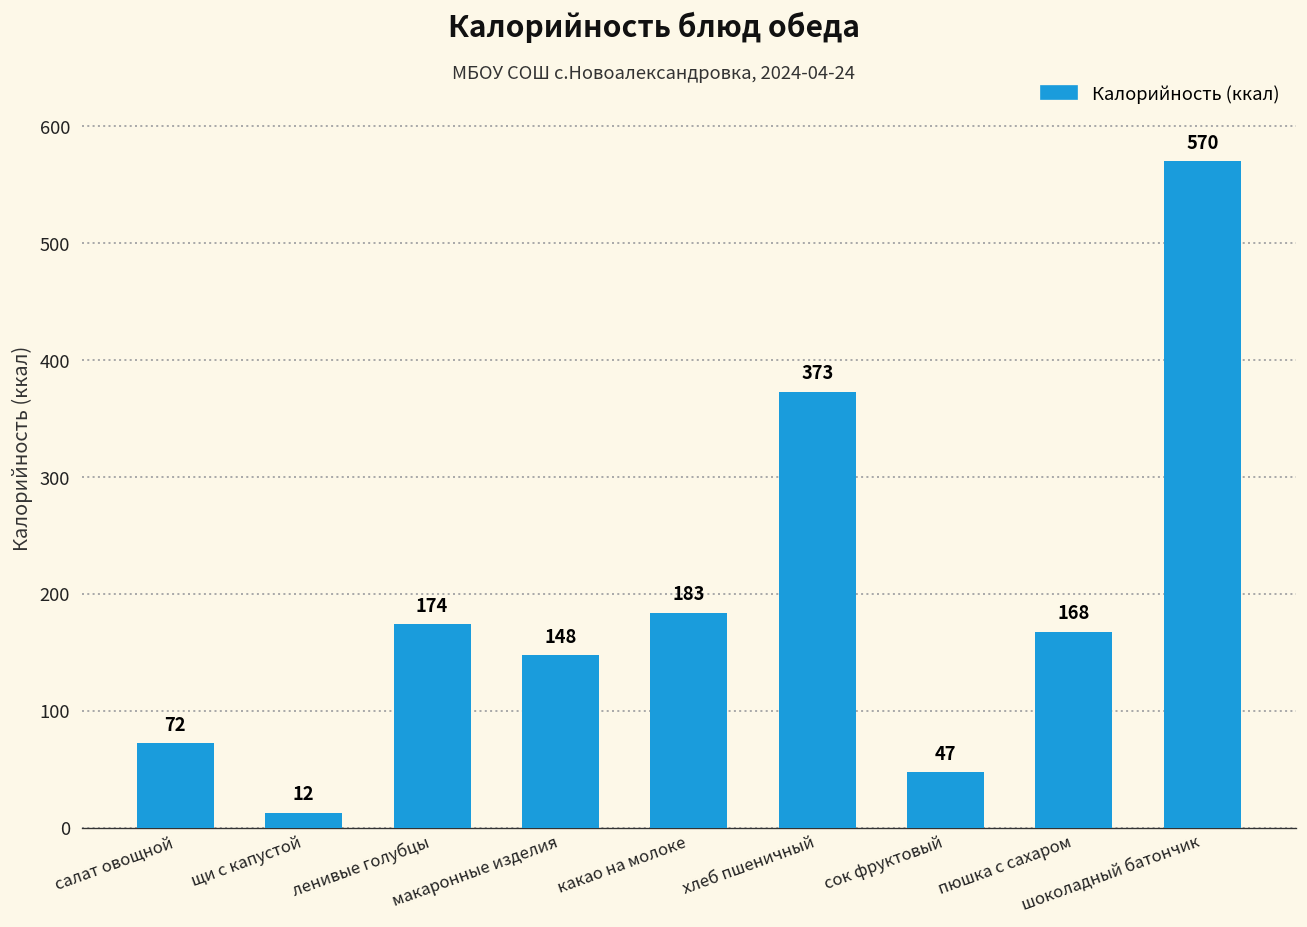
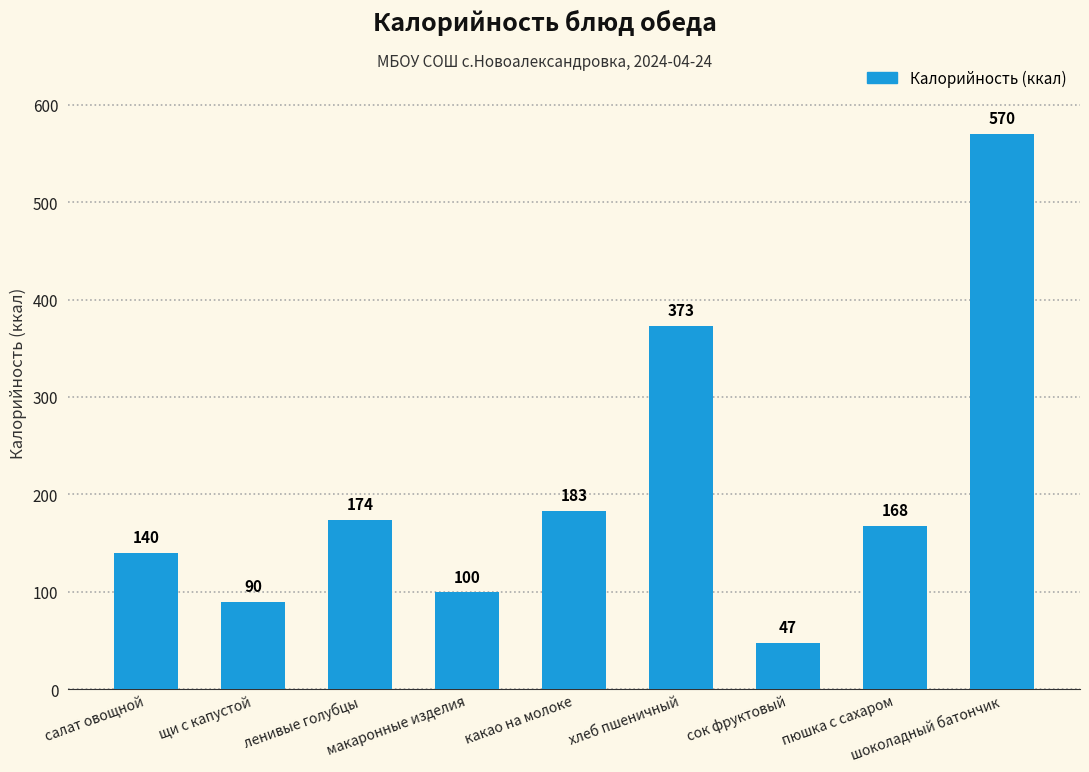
салат овощной: 72 -> 140
щи с капустой: 12 -> 90
макаронные изделия: 148 -> 100
